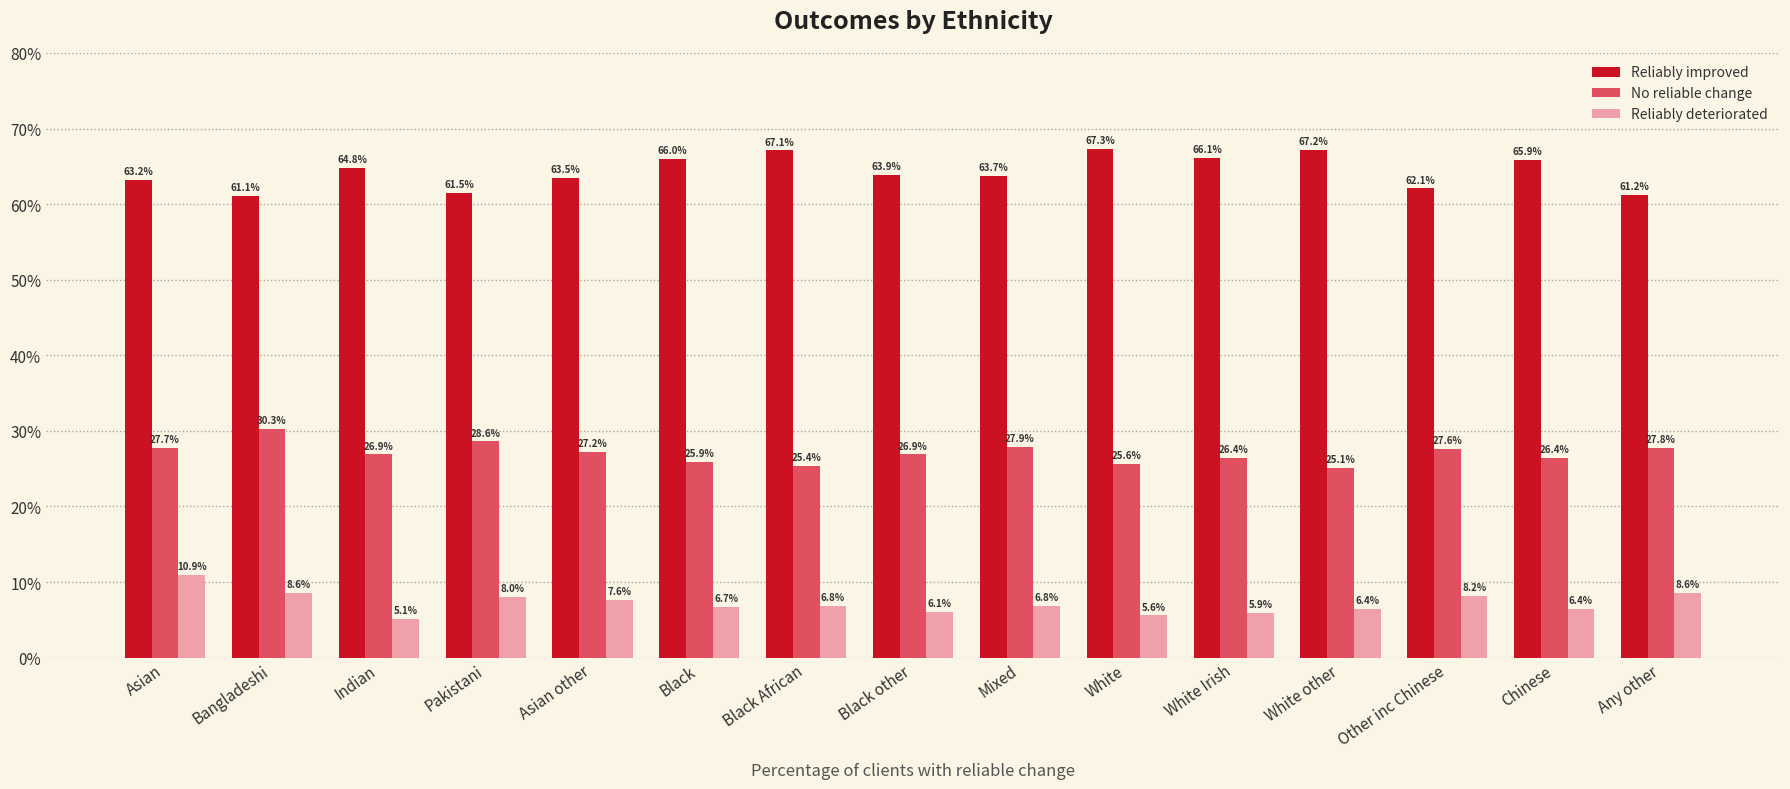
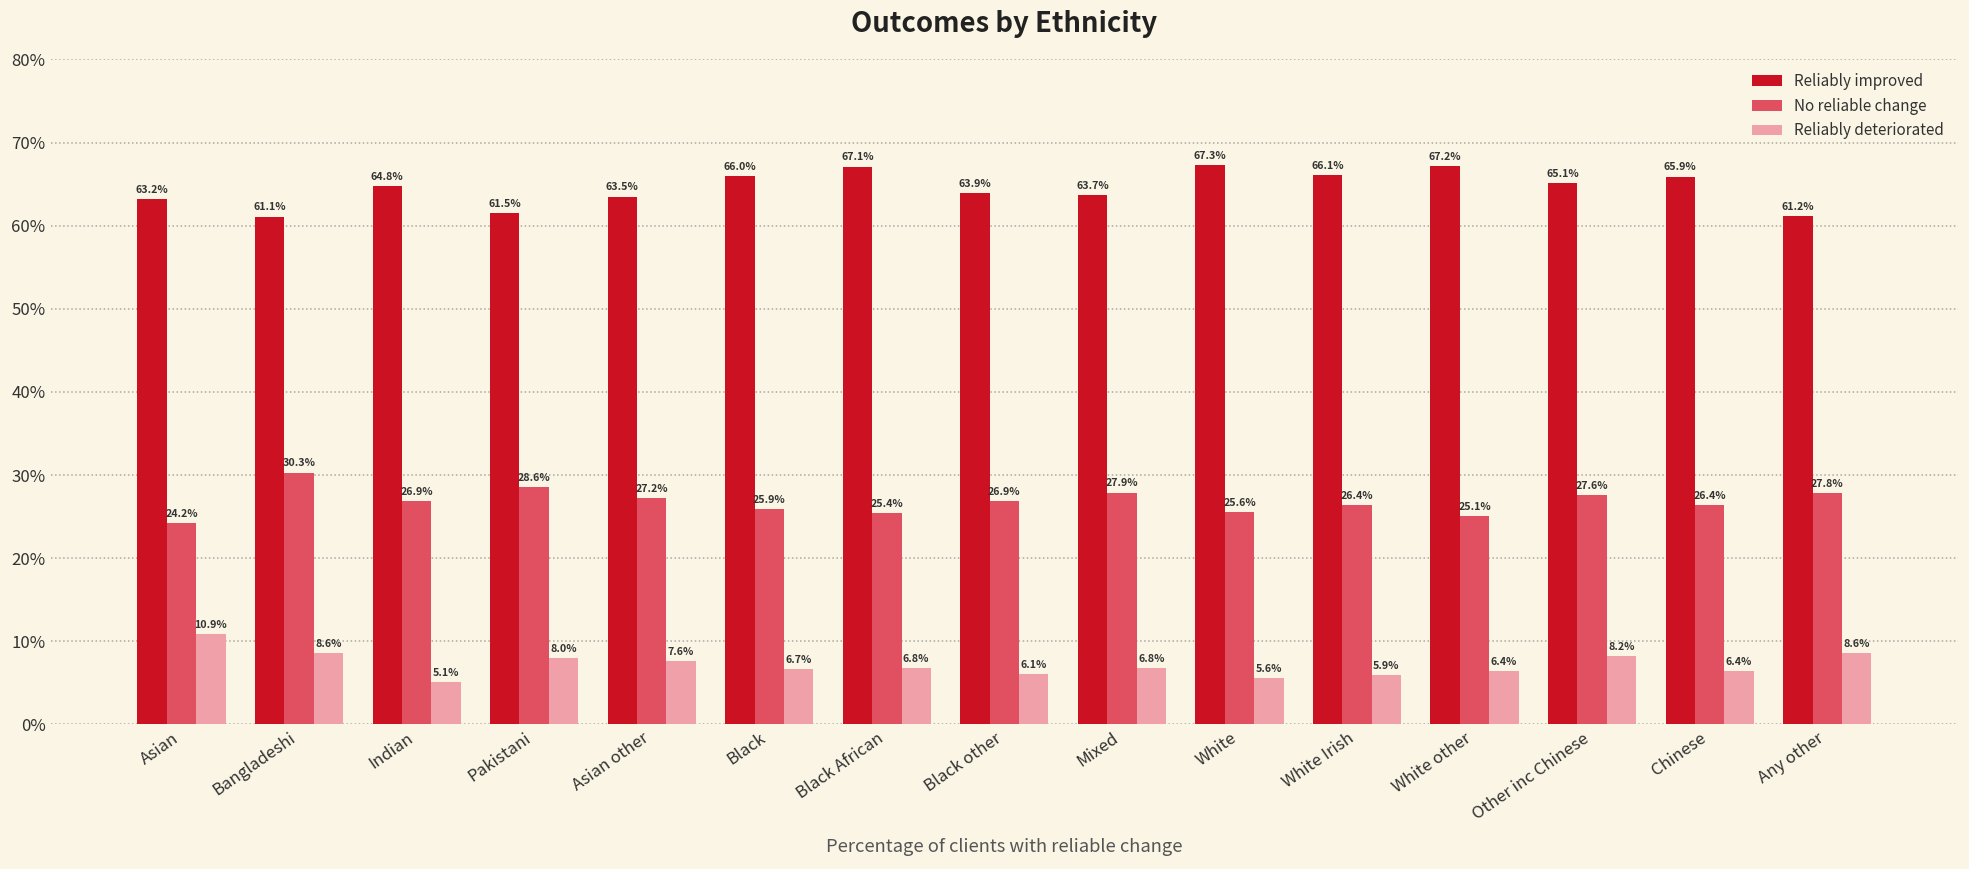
No reliable change, Asian: 27.7% -> 24.2%
Reliably improved, Other inc Chinese: 62.1% -> 65.1%
